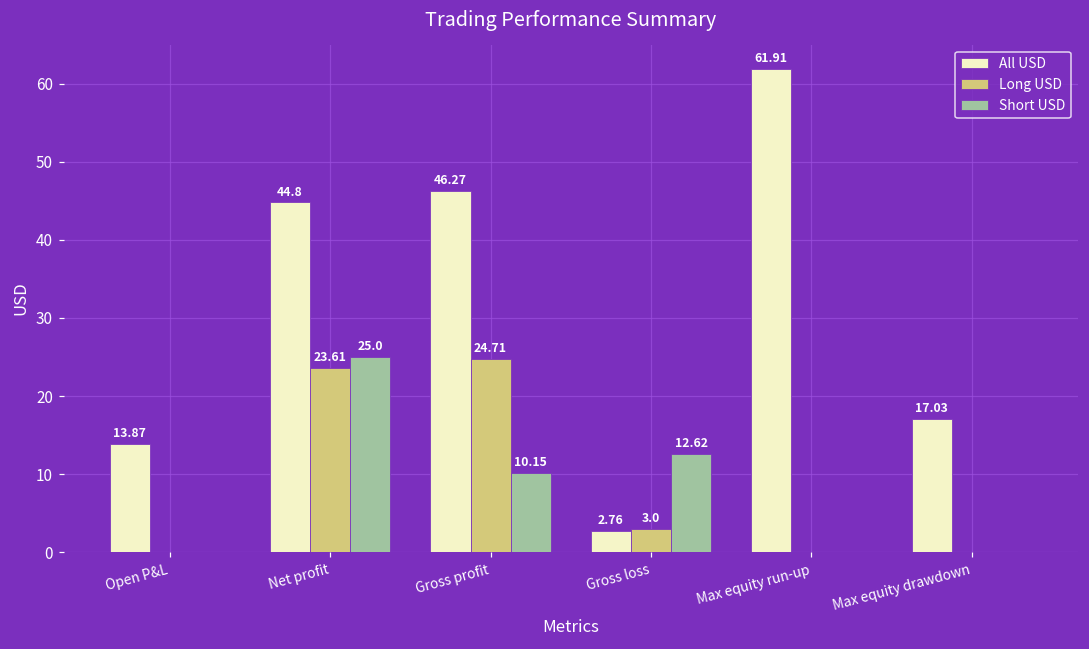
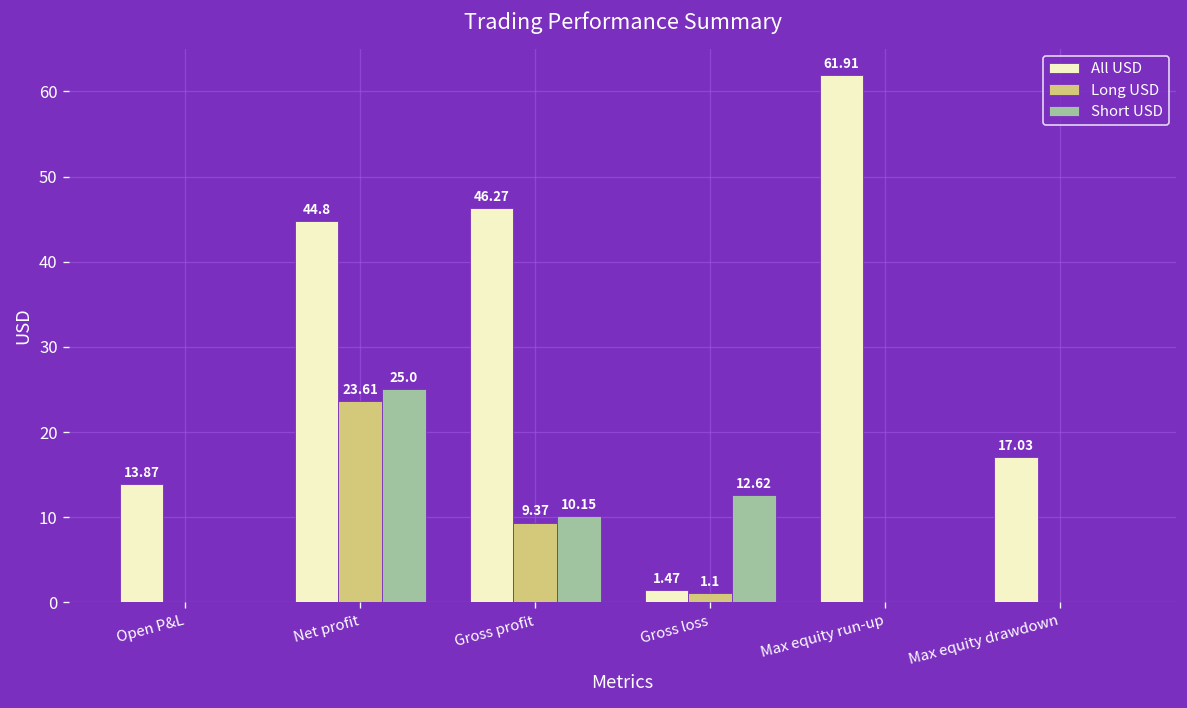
Long USD, Gross profit: 24.71 -> 9.37
All USD, Gross loss: 2.76 -> 1.47
Long USD, Gross loss: 3.0 -> 1.1
